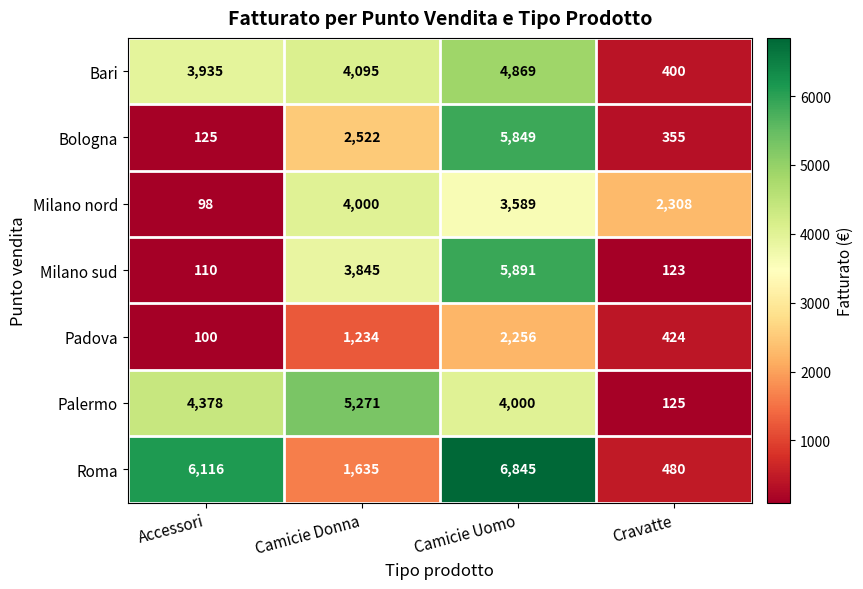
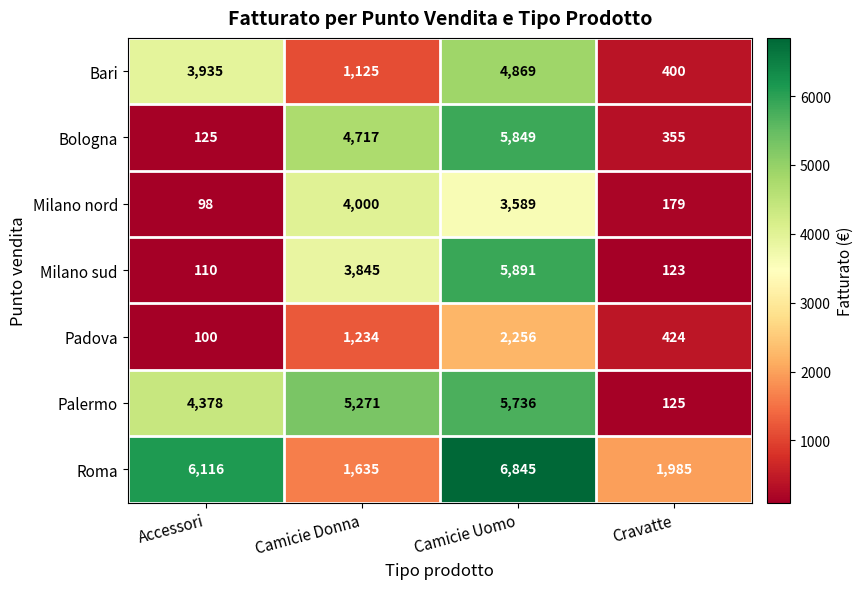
Bari, Camicie Donna: 4,095 -> 1,125
Bologna, Camicie Donna: 2,522 -> 4,717
Milano nord, Cravatte: 2,308 -> 179
Palermo, Camicie Uomo: 4,000 -> 5,736
Roma, Cravatte: 480 -> 1,985
